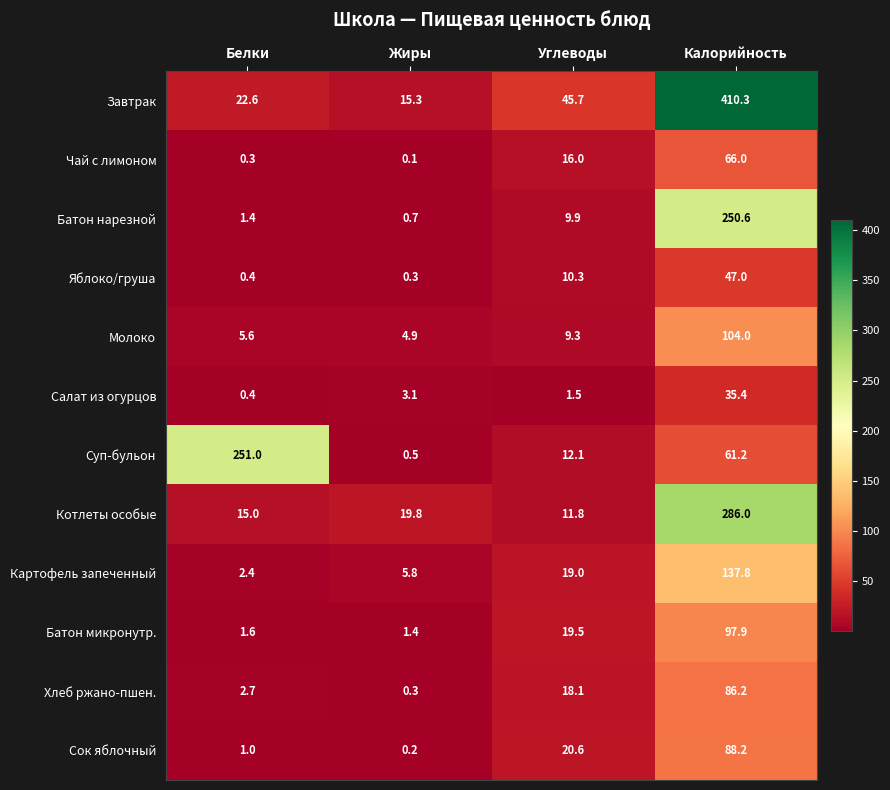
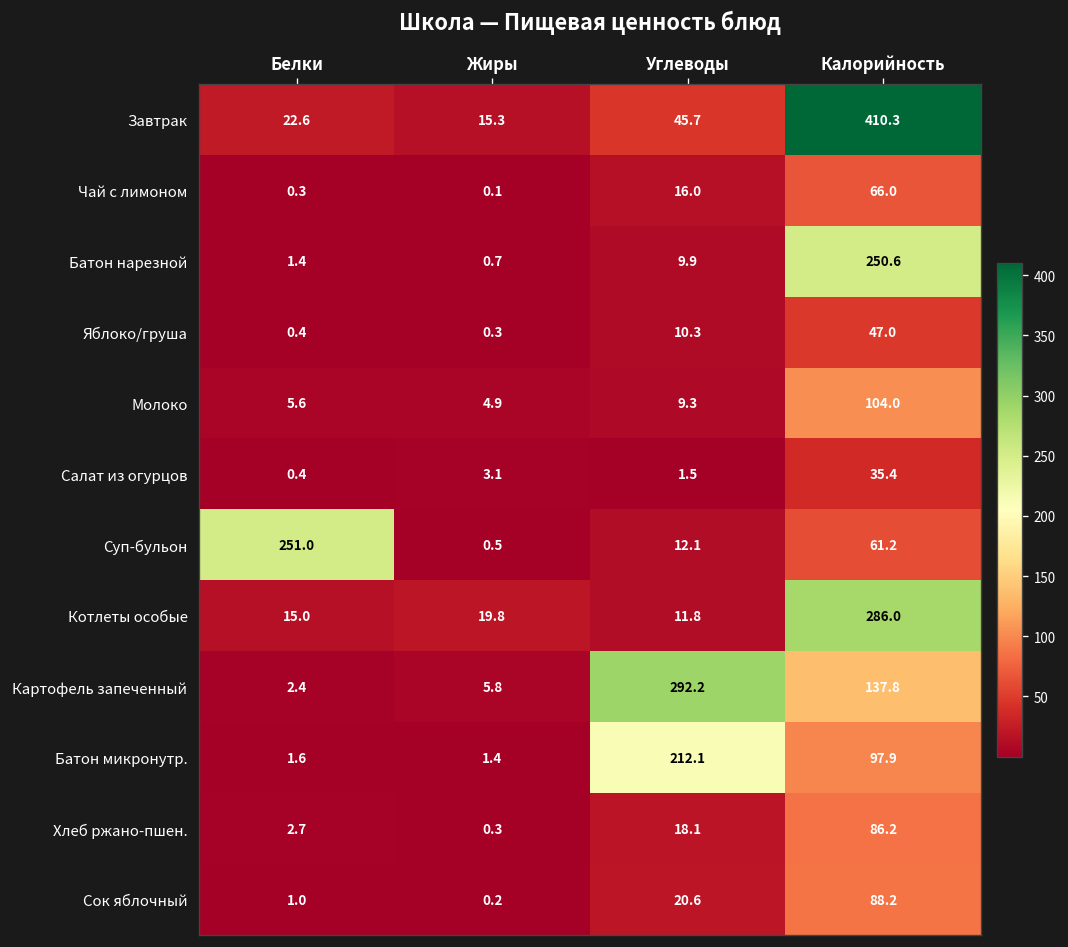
Картофель запеченный, Углеводы: 19.0 -> 292.2
Батон микронутр., Углеводы: 19.5 -> 212.1
